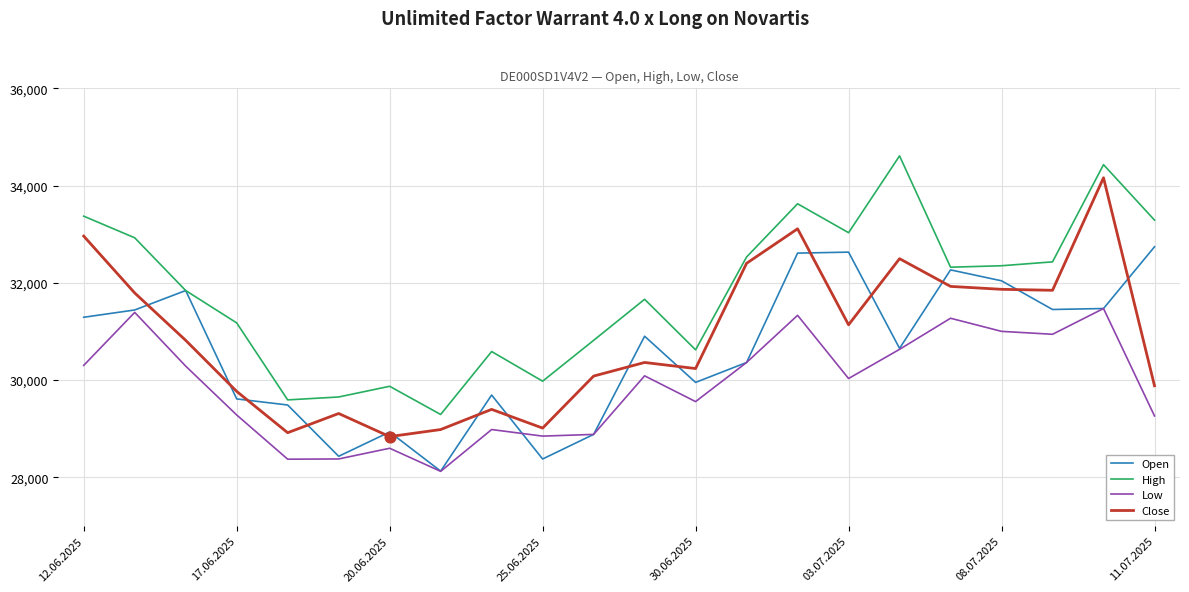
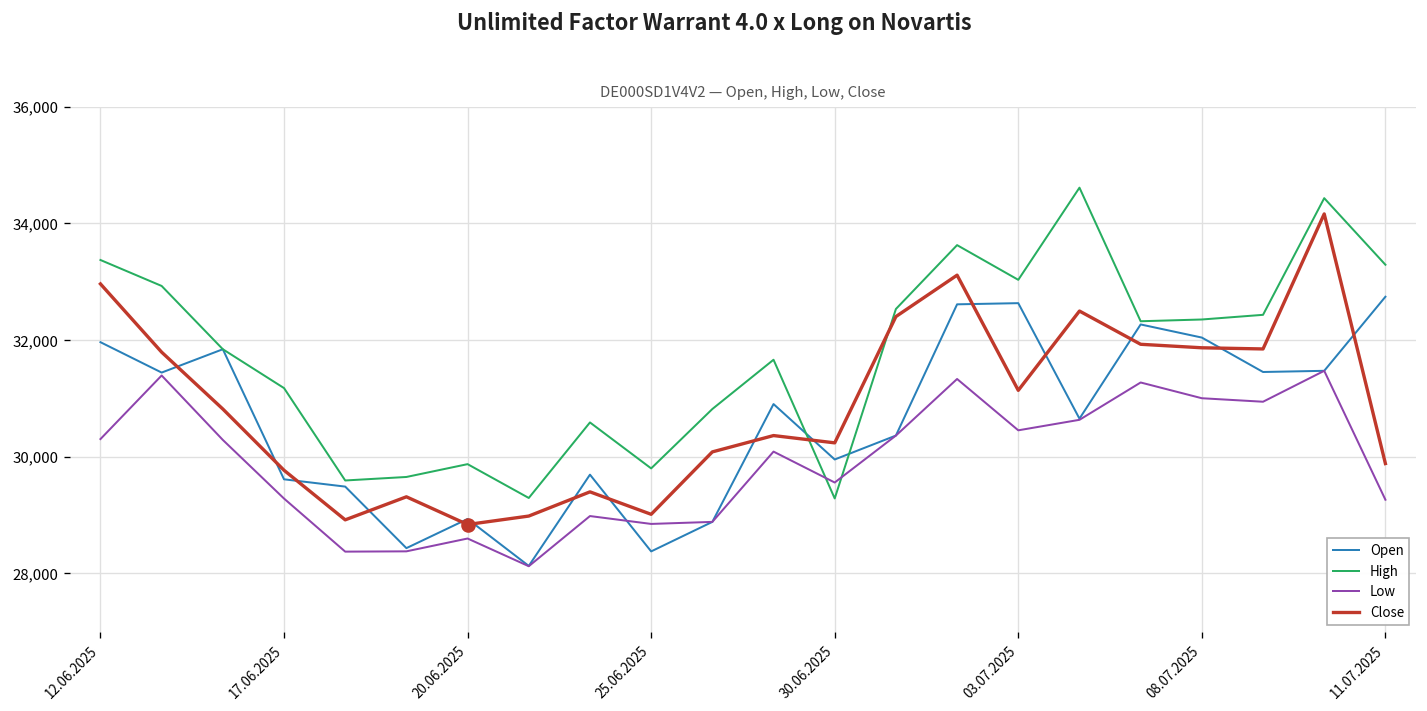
Open, 12.06.2025: 31,300 -> 32,000
High, 25.06.2025: 30,000 -> 29,800
High, 30.06.2025: 30,600 -> 29,300
Low, 03.07.2025: 30,000 -> 30,500
